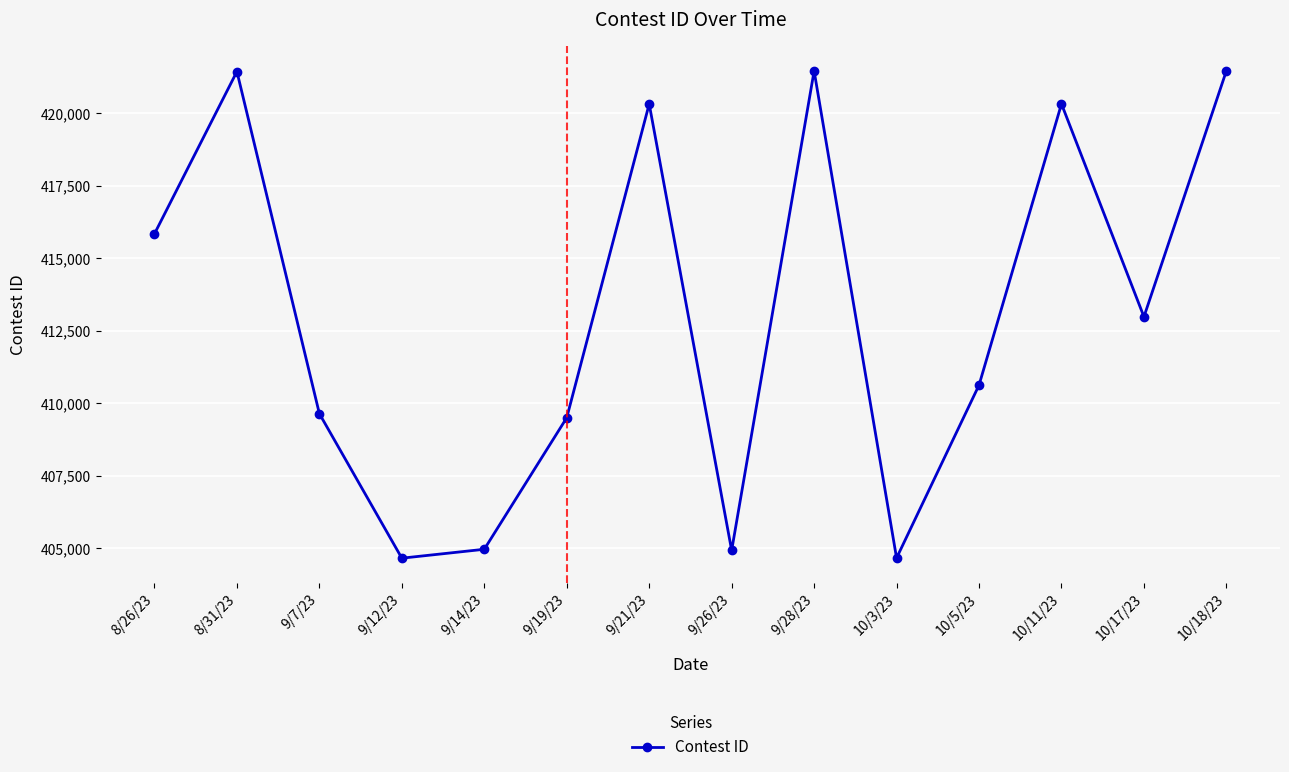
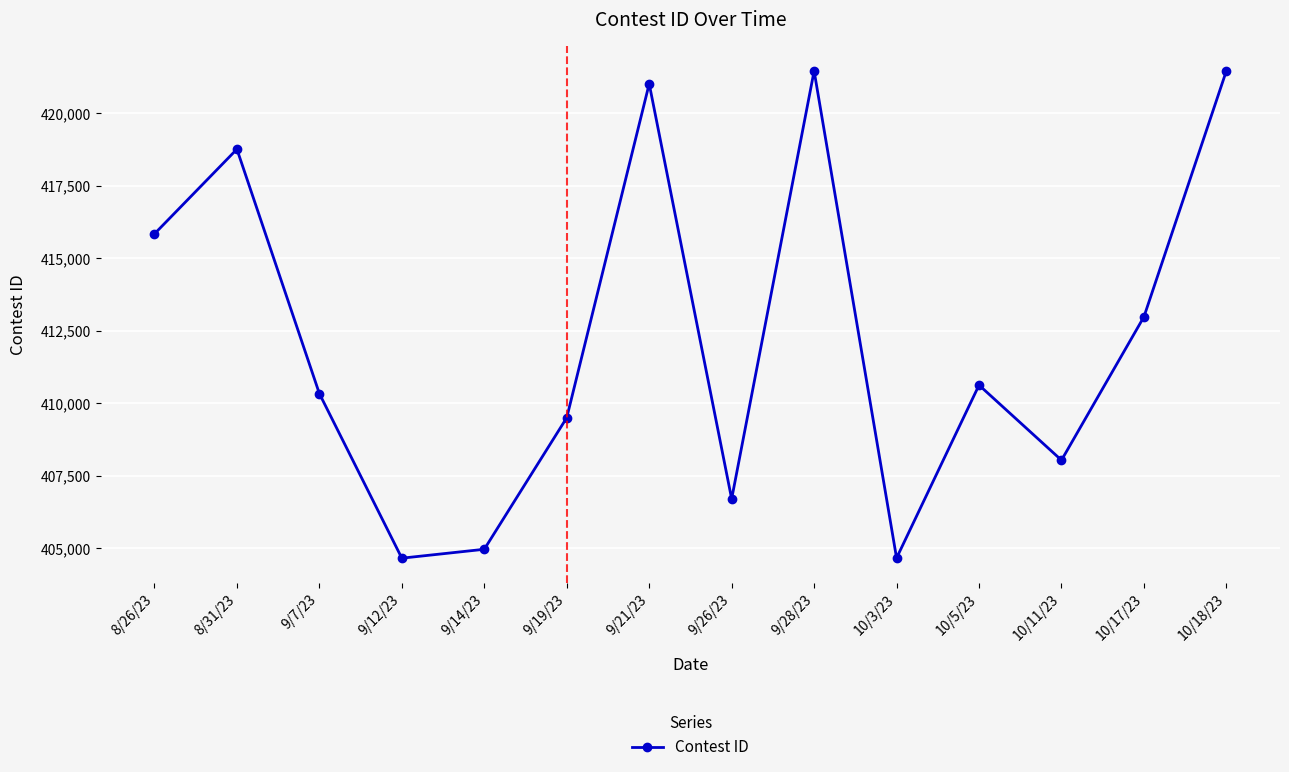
8/31/23: 421,400 -> 418,800
9/7/23: 409,600 -> 410,300
9/21/23: 420,300 -> 421,000
9/26/23: 404,900 -> 406,700
10/11/23: 420,300 -> 408,000
